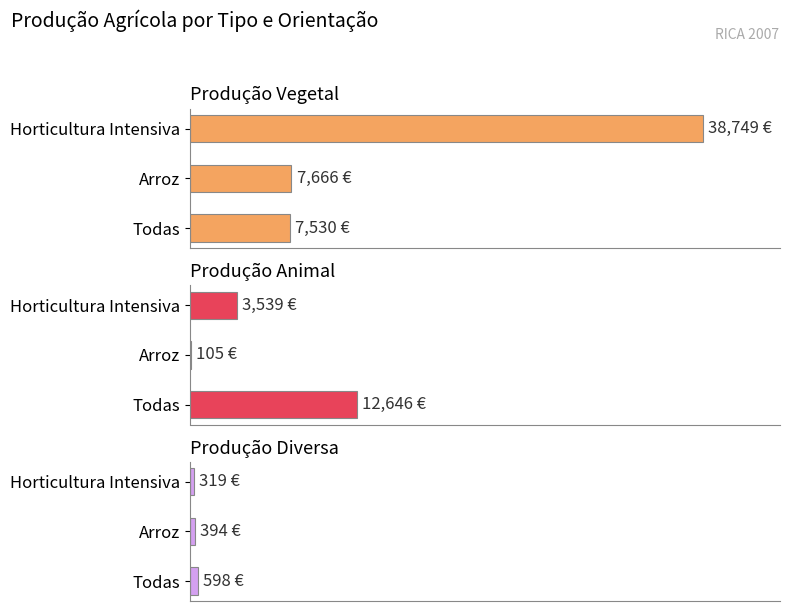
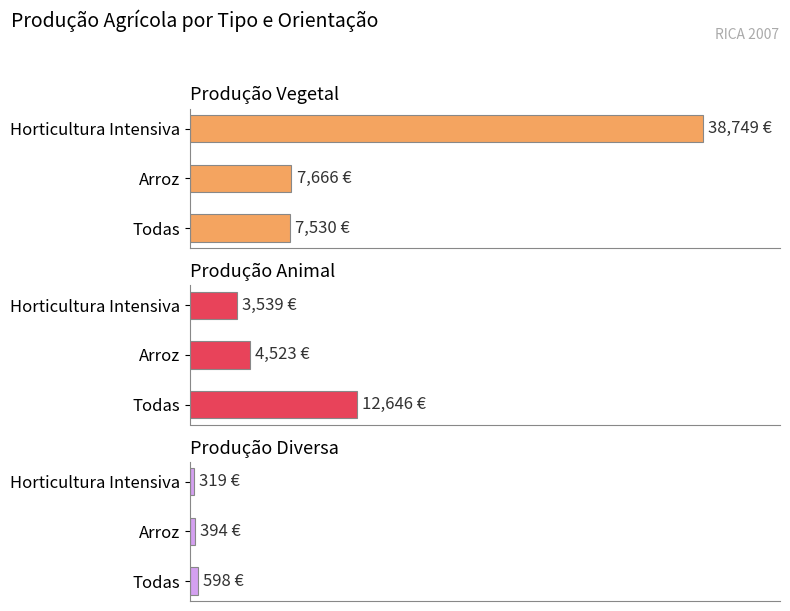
Produção Animal, Arroz: 105 -> 4,523
